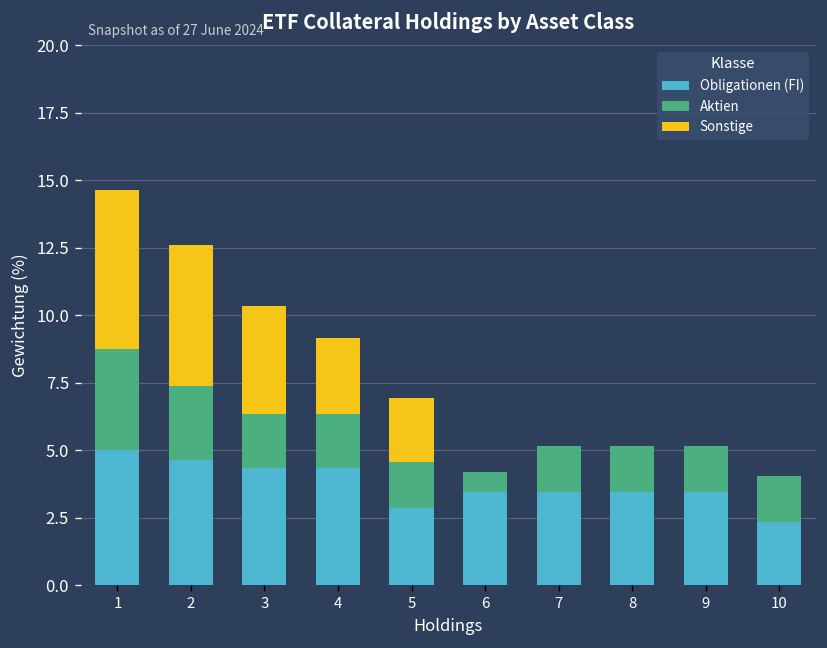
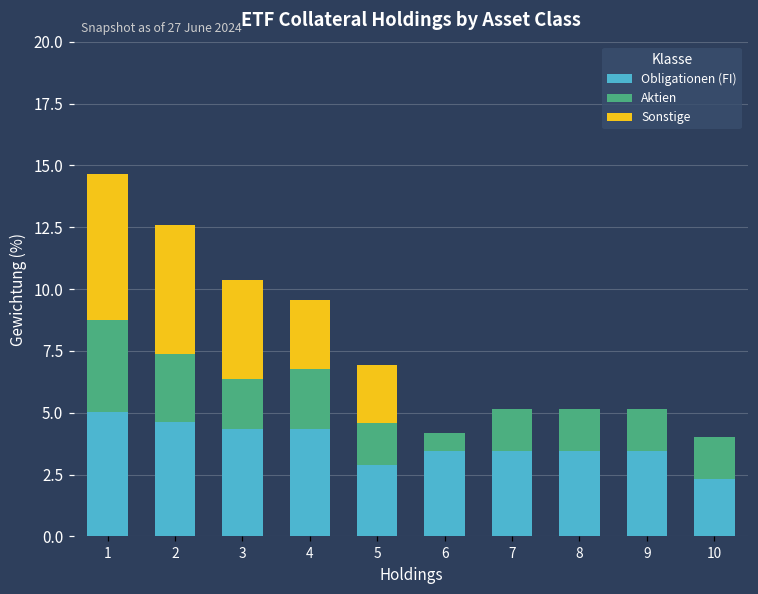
Aktien, 4: 2.0 -> 2.4
